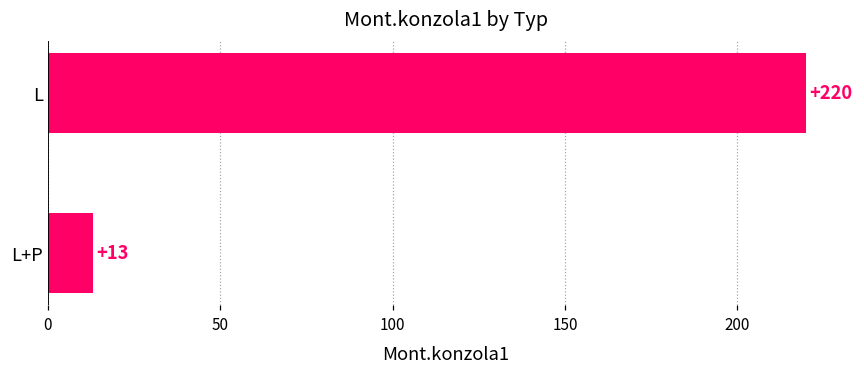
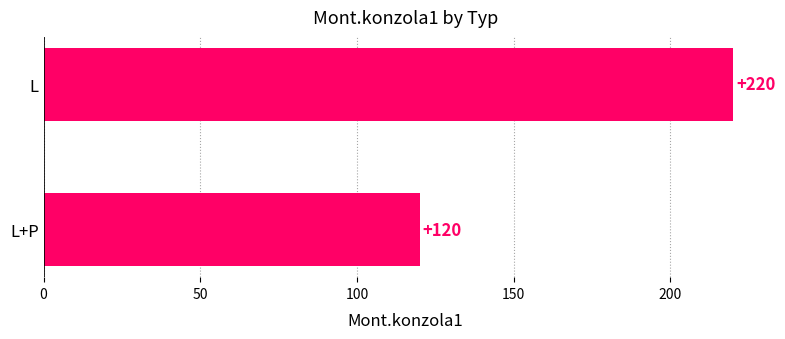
L+P: +13 -> +120
